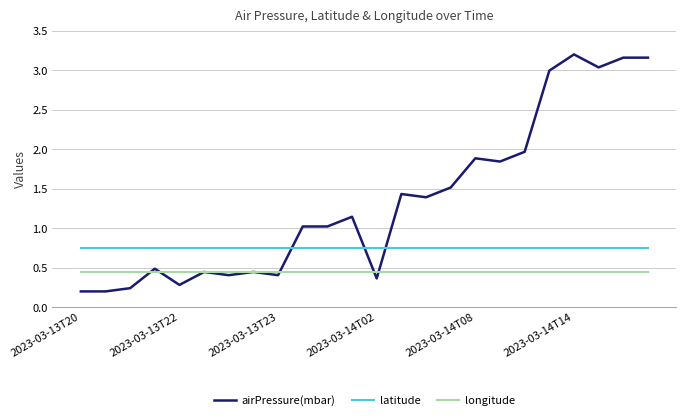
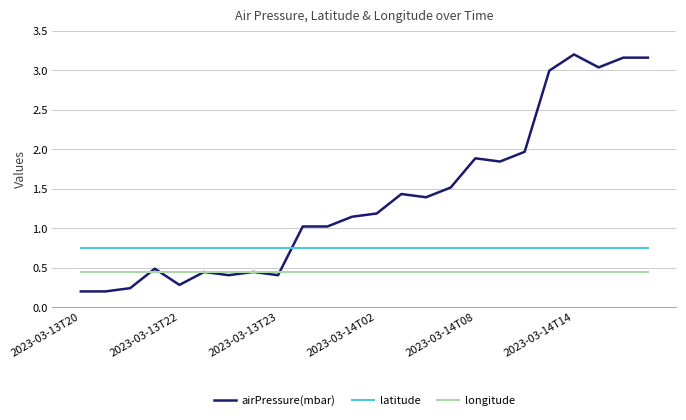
airPressure(mbar), 2023-03-14T02: 0.4 -> 1.2
